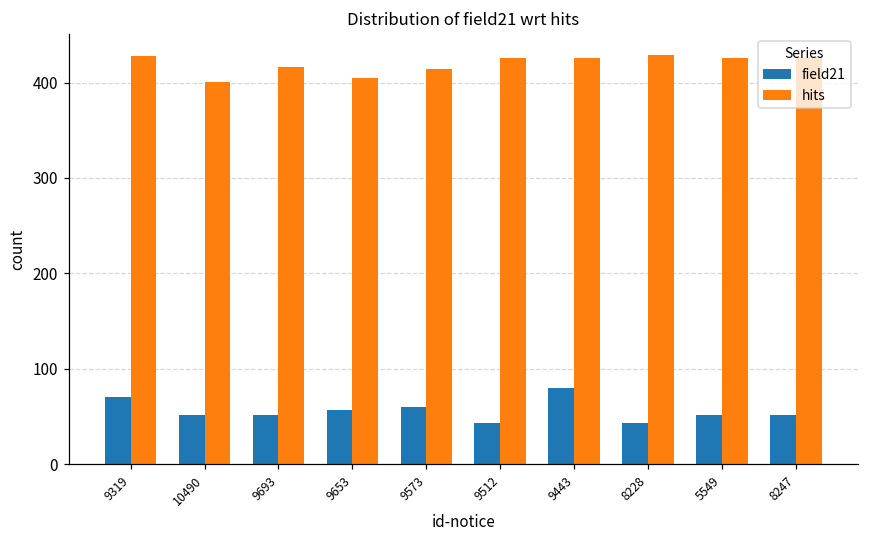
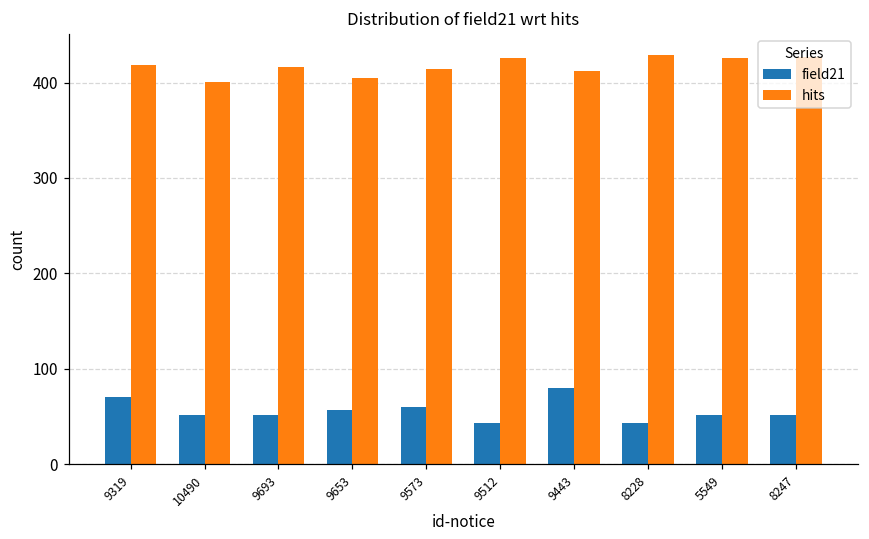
hits, 9319: 430 -> 420
hits, 9443: 430 -> 410
